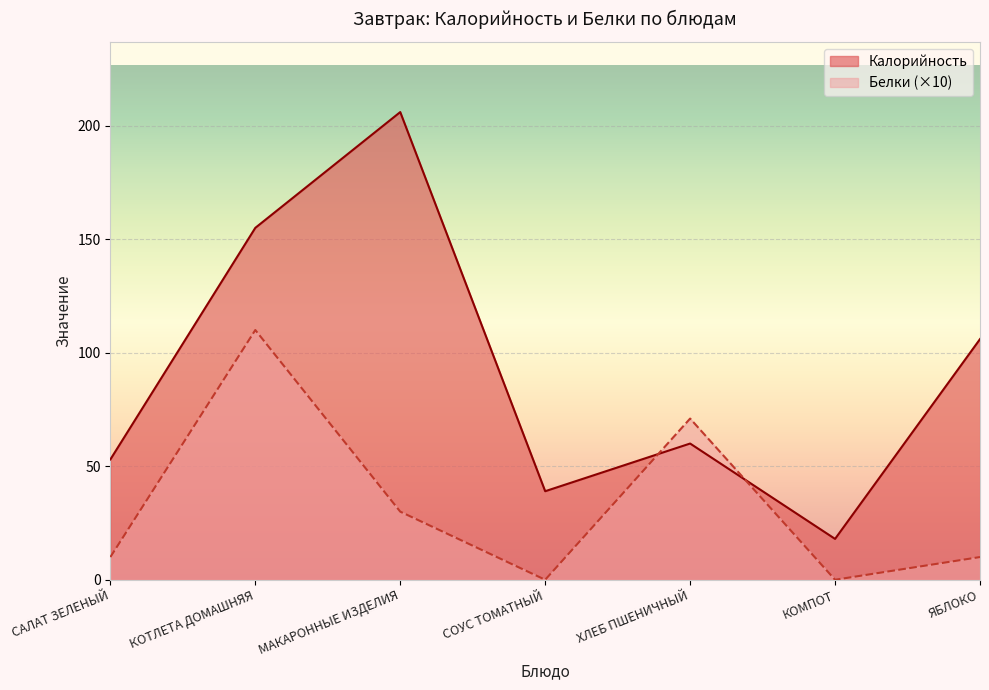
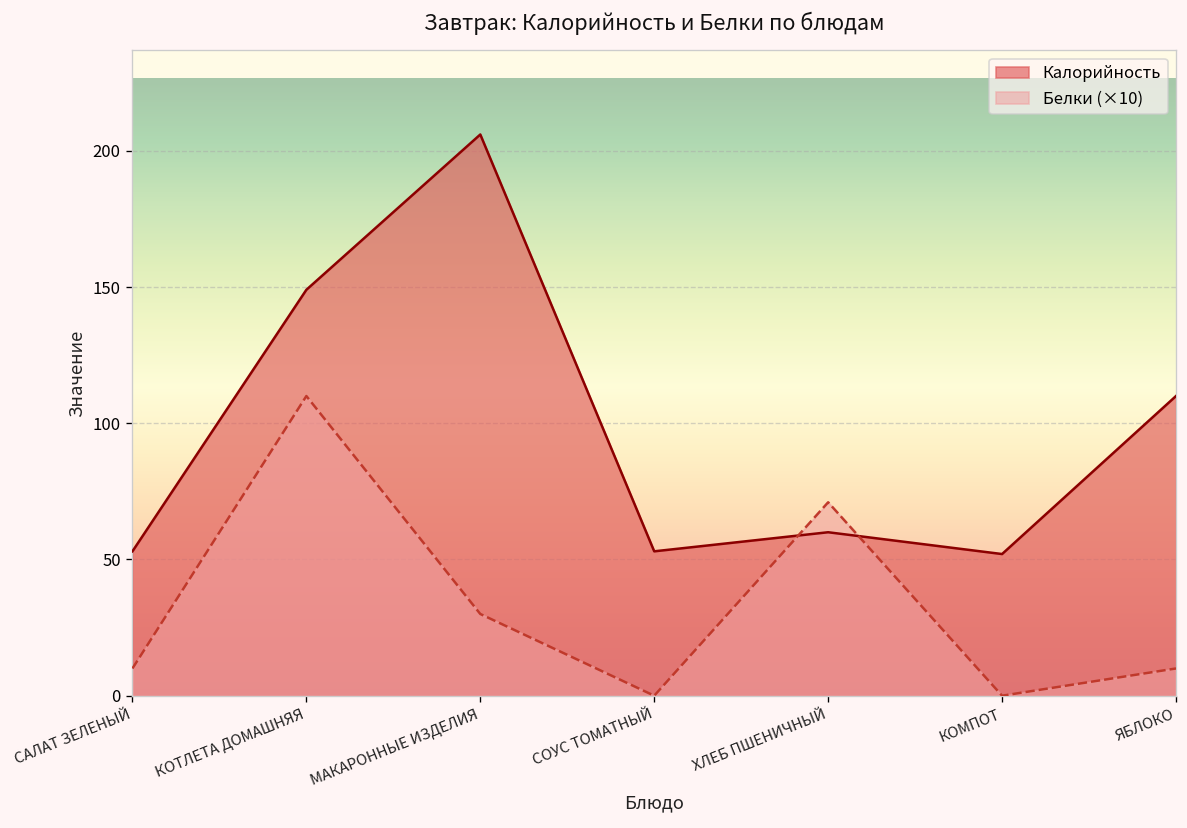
Калорийность, КОТЛЕТА ДОМАШНЯЯ: 155 -> 149
Калорийность, СОУС ТОМАТНЫЙ: 39 -> 53
Калорийность, КОМПОТ: 18 -> 52
Калорийность, ЯБЛОКО: 106 -> 110
